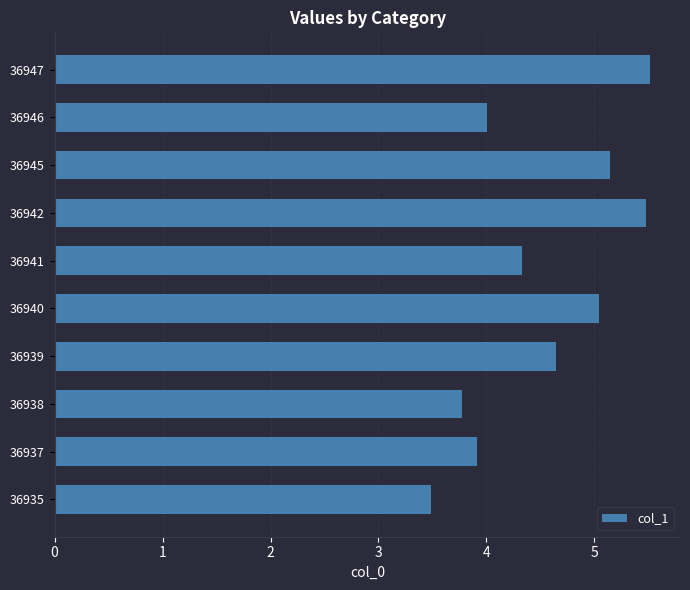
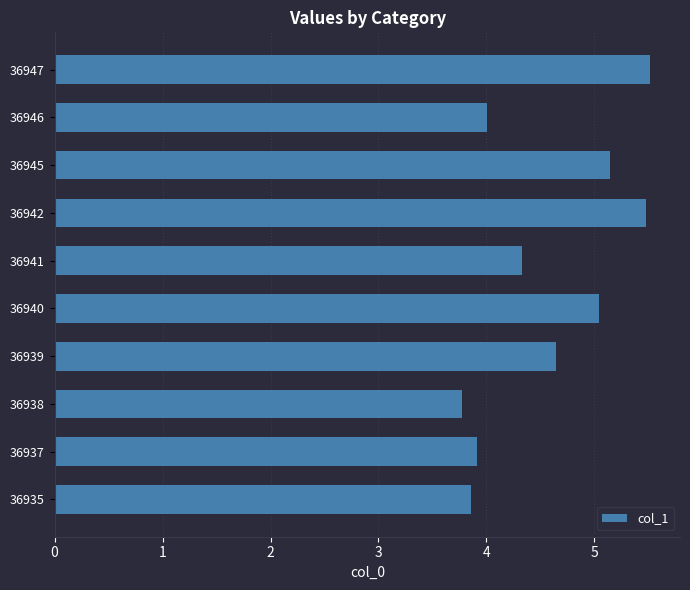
36935: 3.49 -> 3.85
